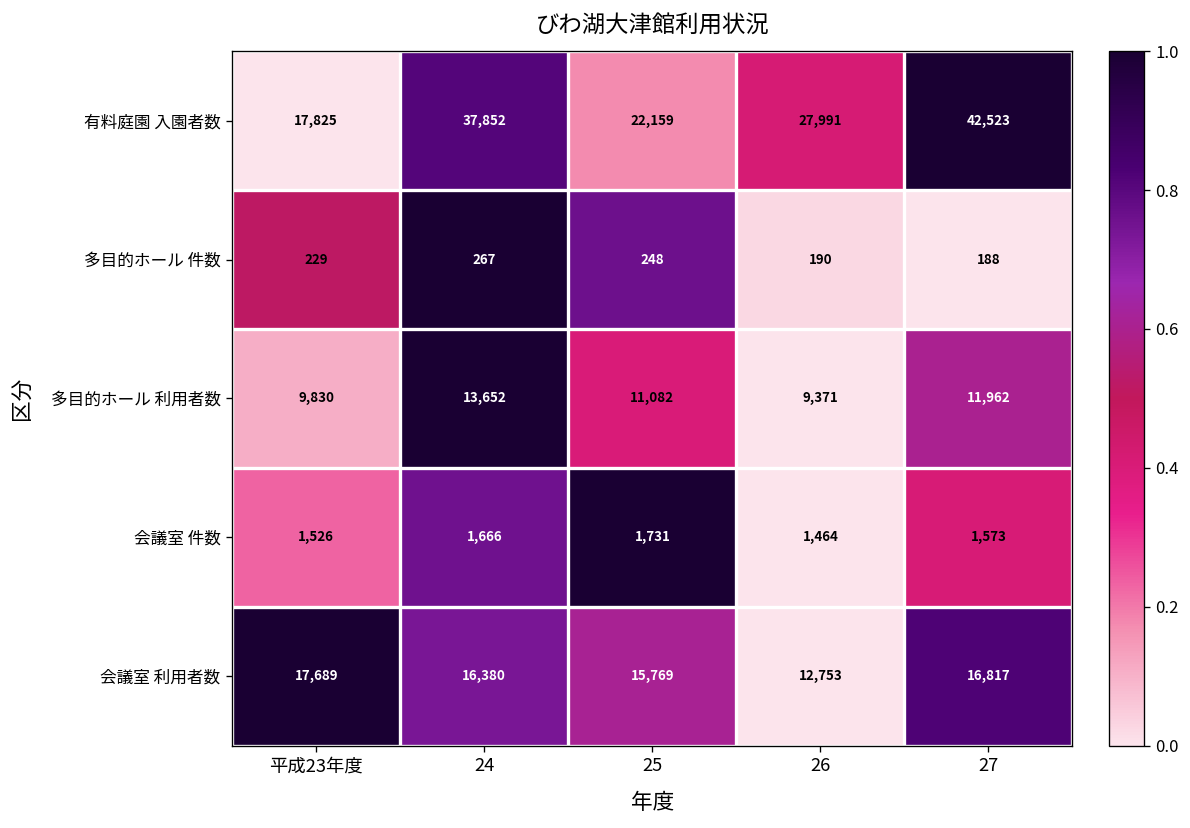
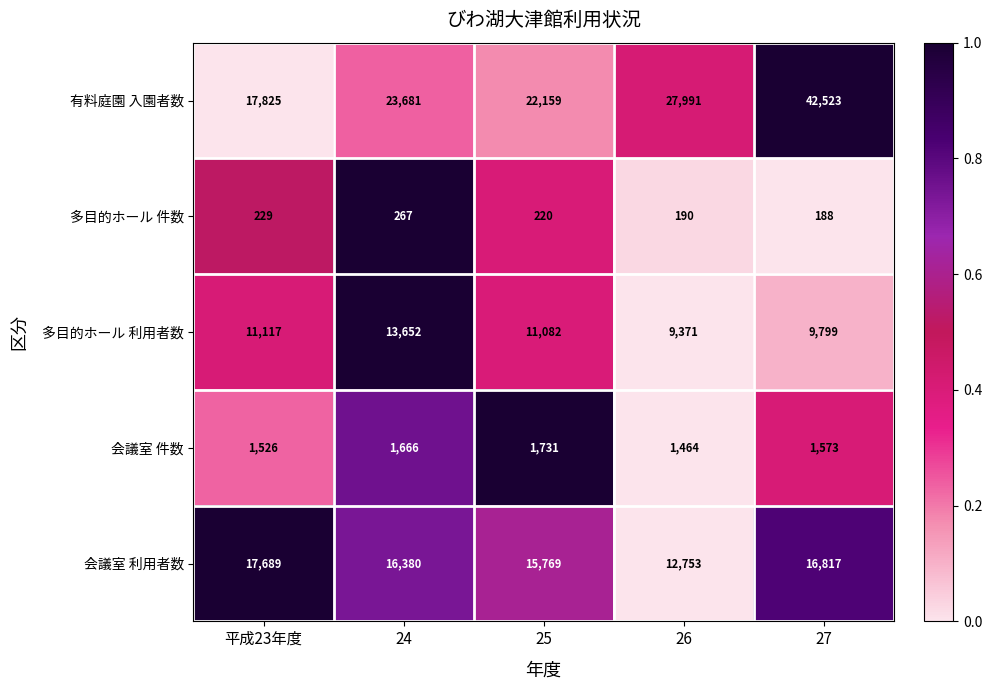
有料庭園 入園者数, 24: 37,852 -> 23,681
多目的ホール 件数, 25: 248 -> 220
多目的ホール 利用者数, 平成23年度: 9,830 -> 11,117
多目的ホール 利用者数, 27: 11,962 -> 9,799
